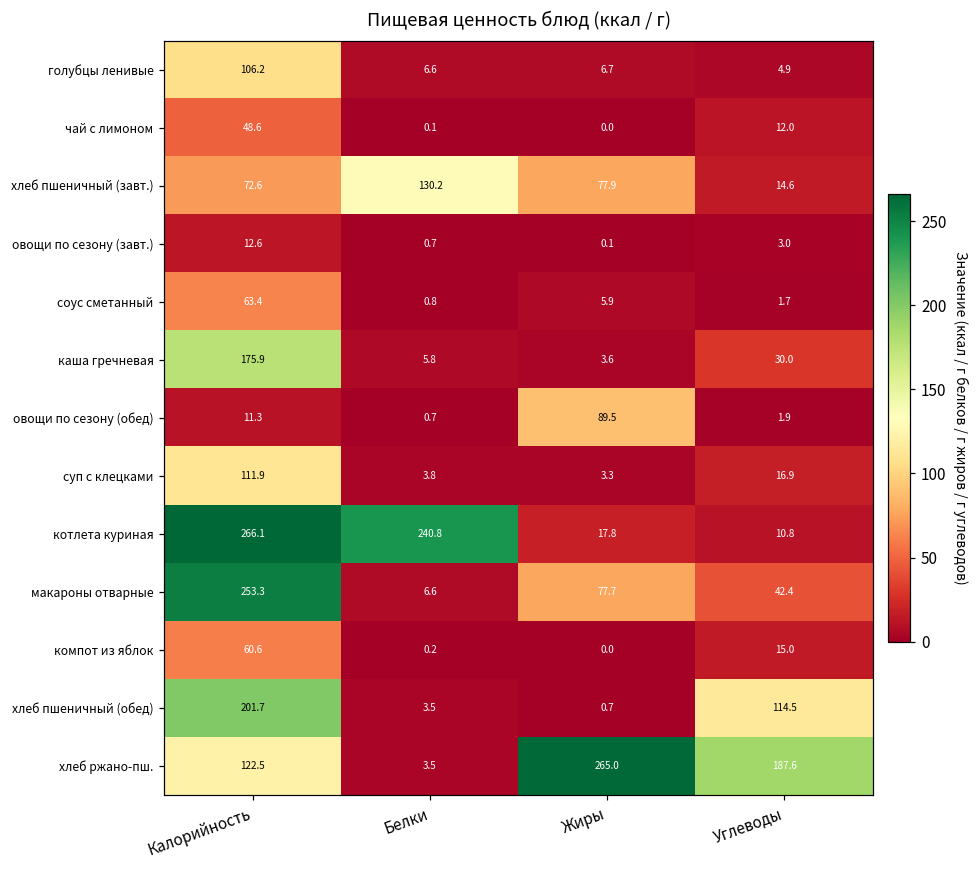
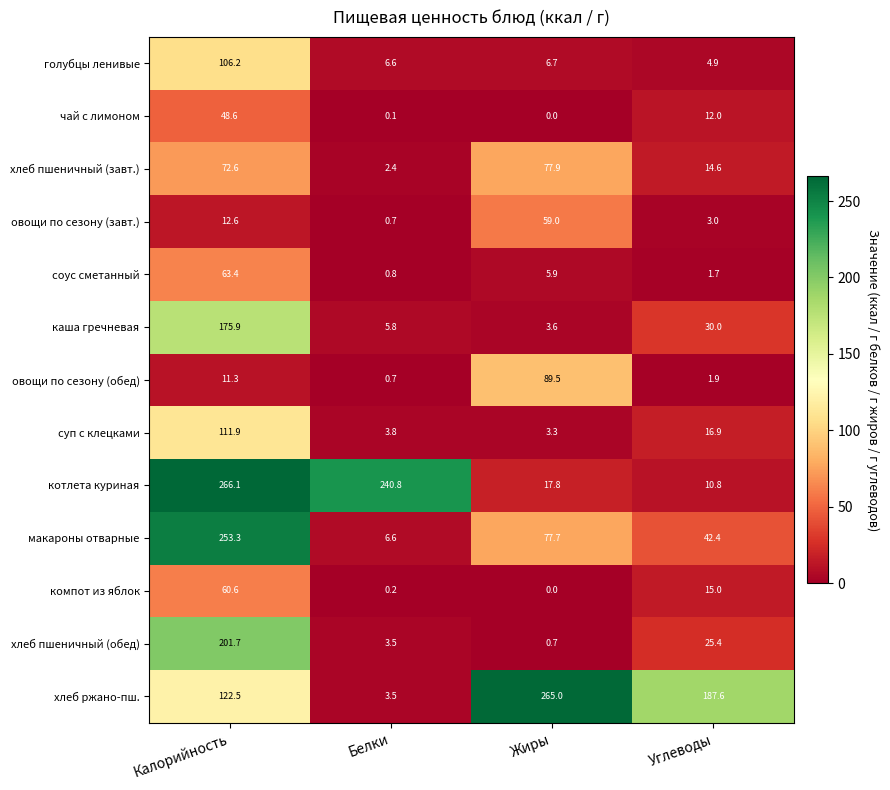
хлеб пшеничный (завт.), Белки: 130.2 -> 2.4
овощи по сезону (завт.), Жиры: 0.1 -> 59.0
хлеб пшеничный (обед), Углеводы: 114.5 -> 25.4
